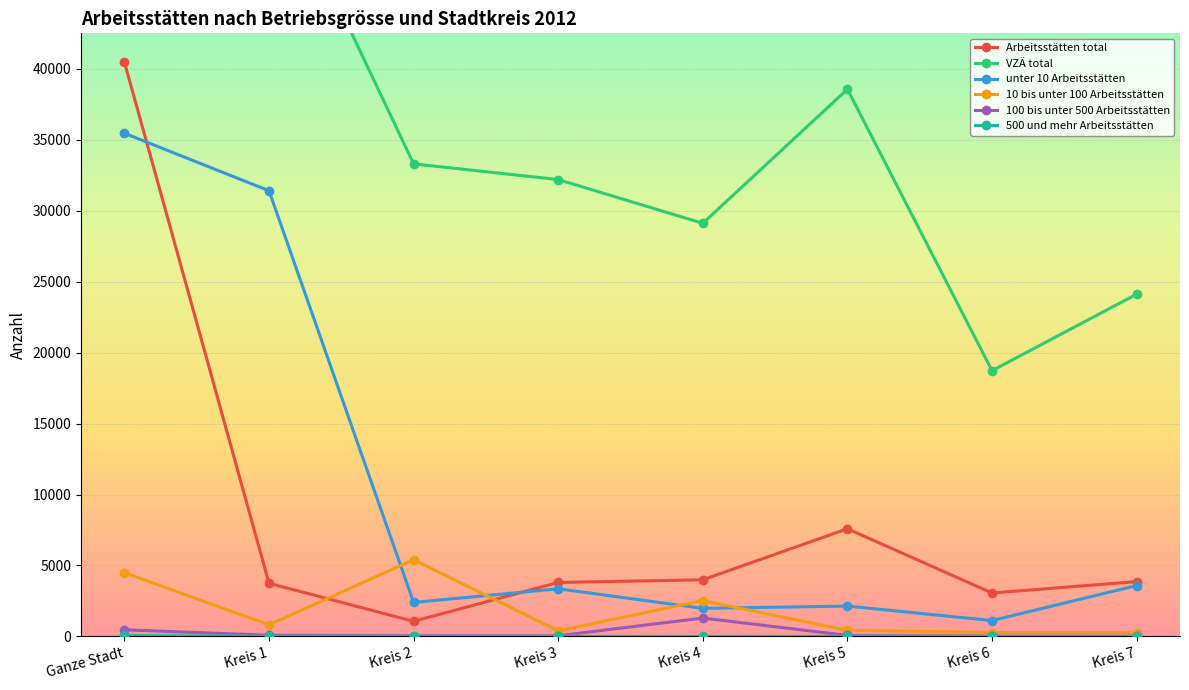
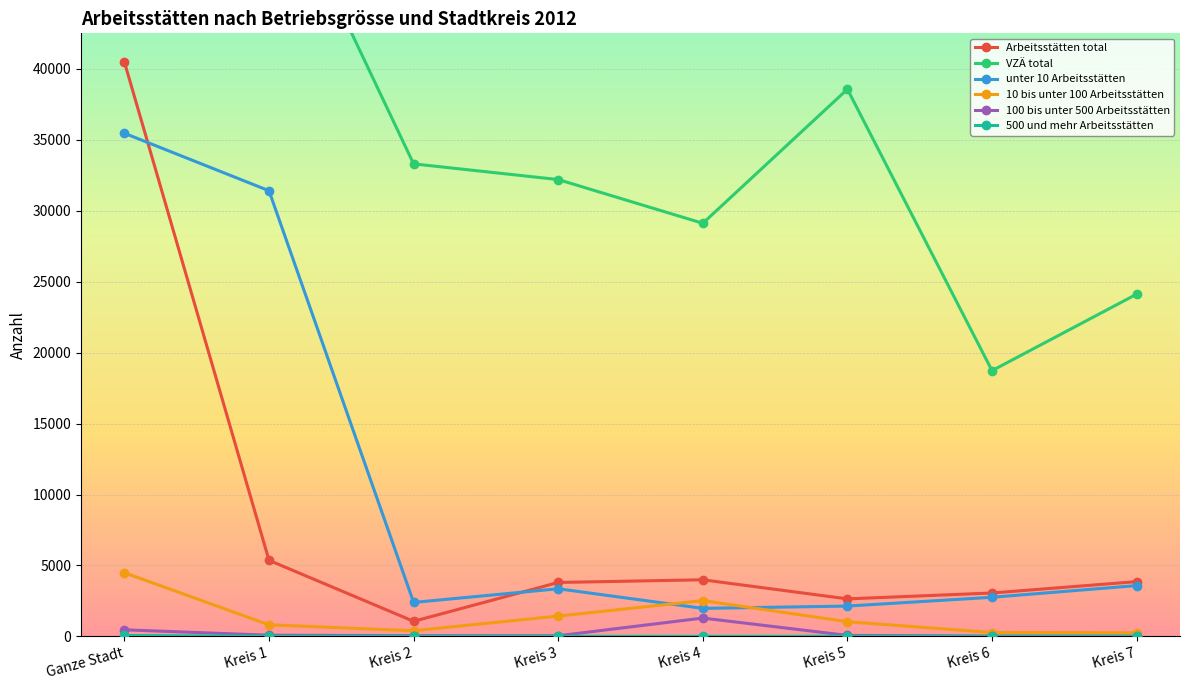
Arbeitsstätten total, Kreis 1: 3700 -> 5400
10 bis unter 100 Arbeitsstätten, Kreis 2: 5400 -> 400
10 bis unter 100 Arbeitsstätten, Kreis 3: 400 -> 1400
Arbeitsstätten total, Kreis 5: 7600 -> 2600
10 bis unter 100 Arbeitsstätten, Kreis 5: 400 -> 1000
unter 10 Arbeitsstätten, Kreis 6: 1100 -> 2800
